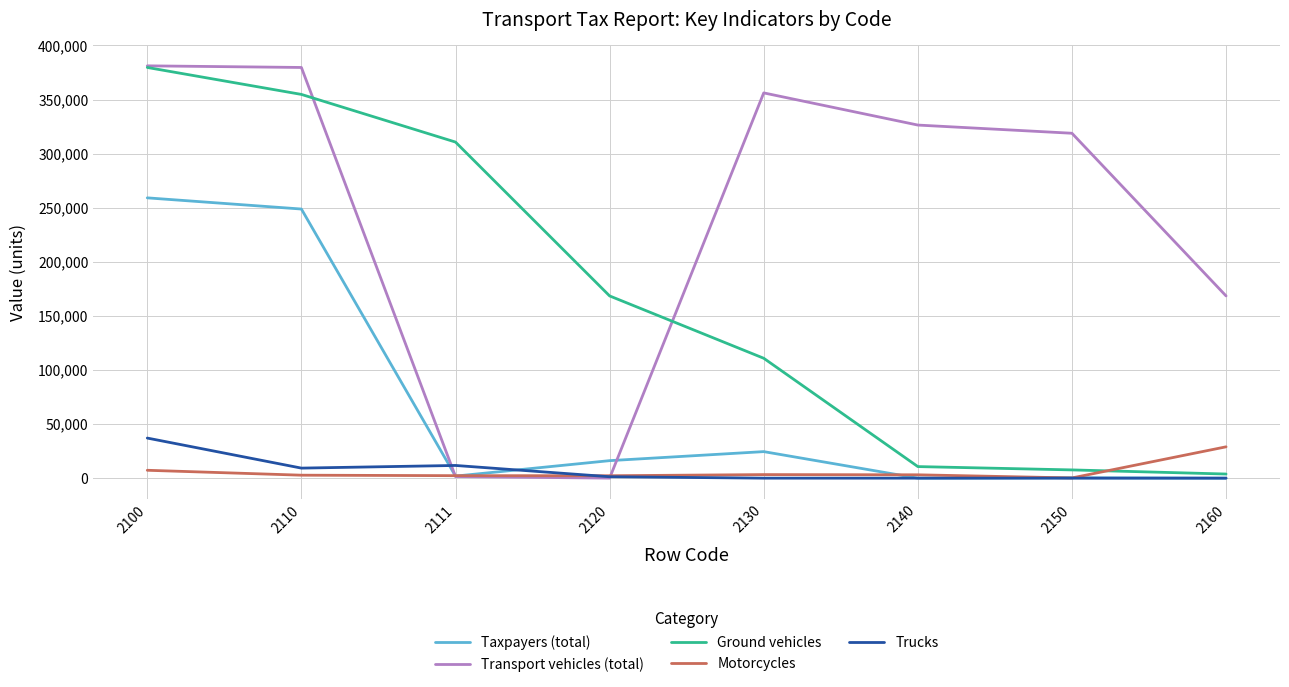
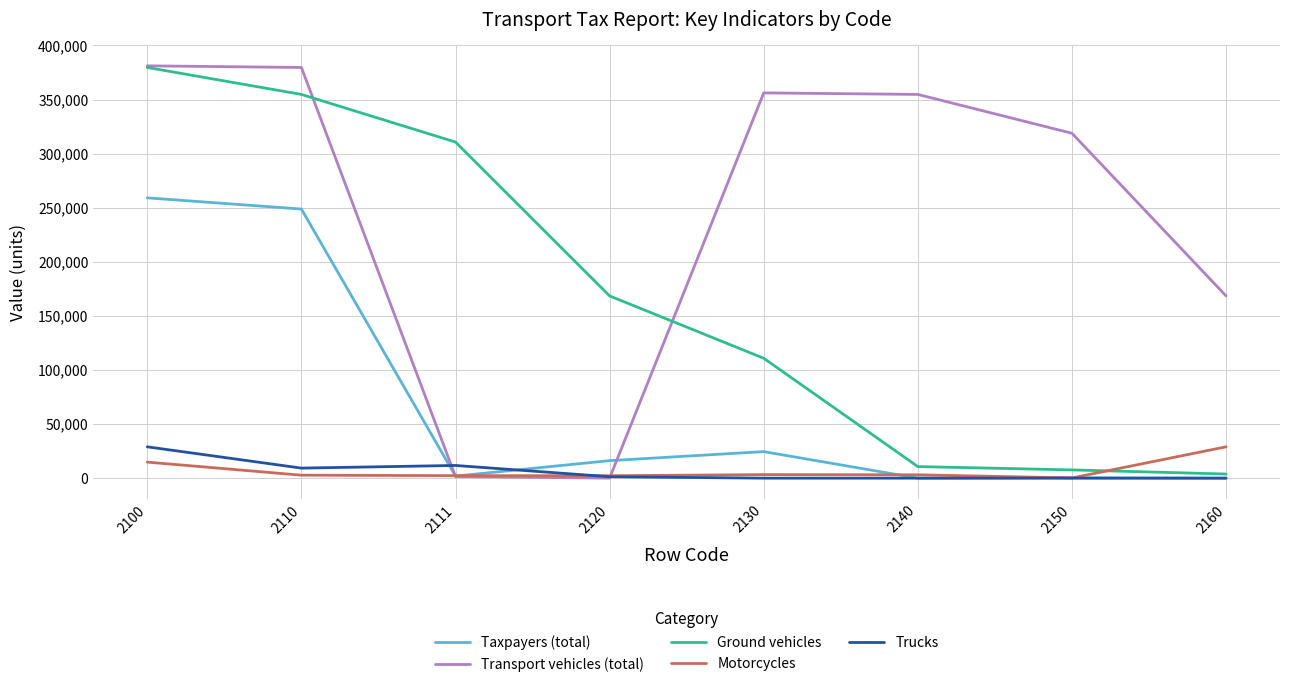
Motorcycles, 2100: 7,000 -> 15,000
Trucks, 2100: 37,000 -> 29,000
Transport vehicles (total), 2140: 326,000 -> 355,000
